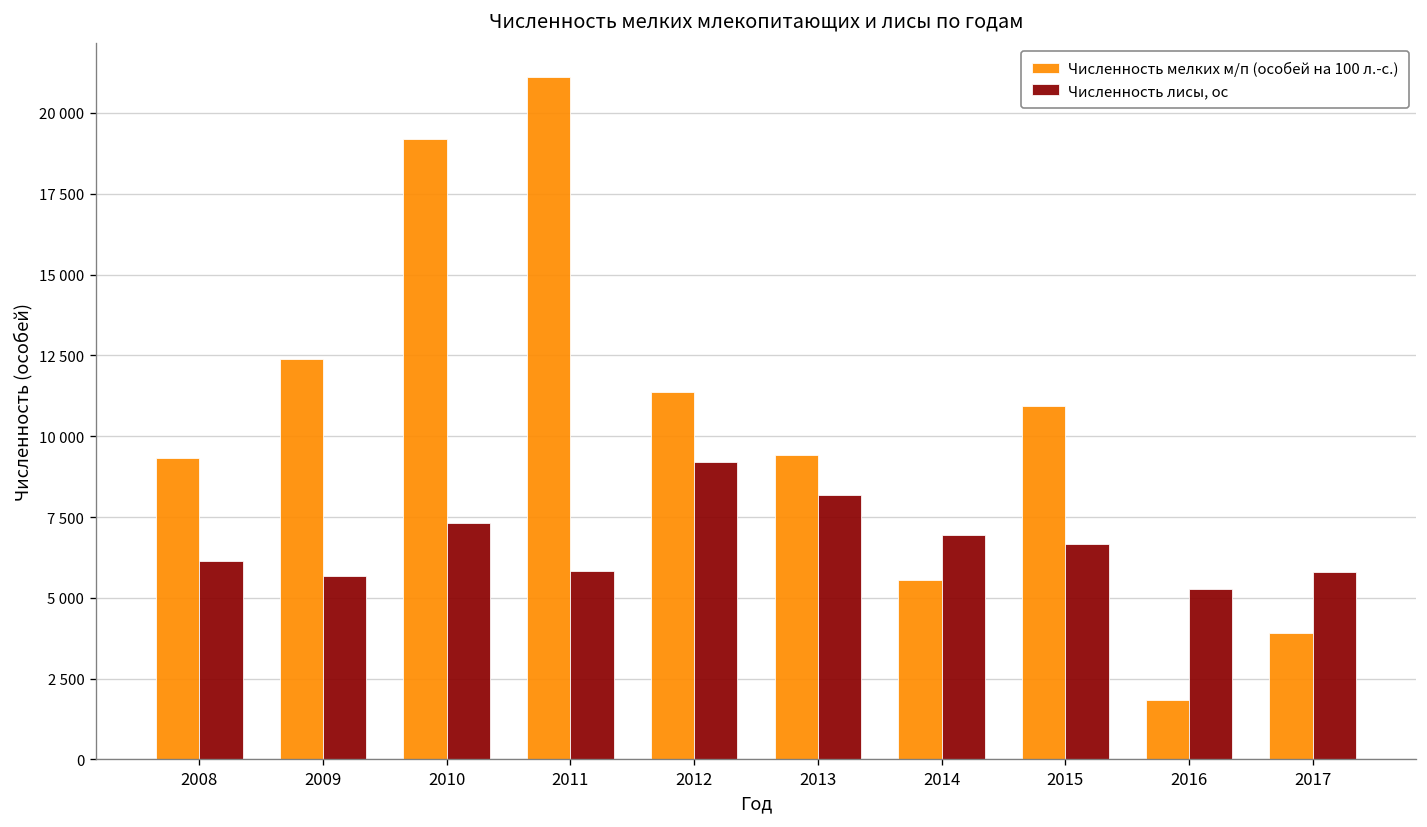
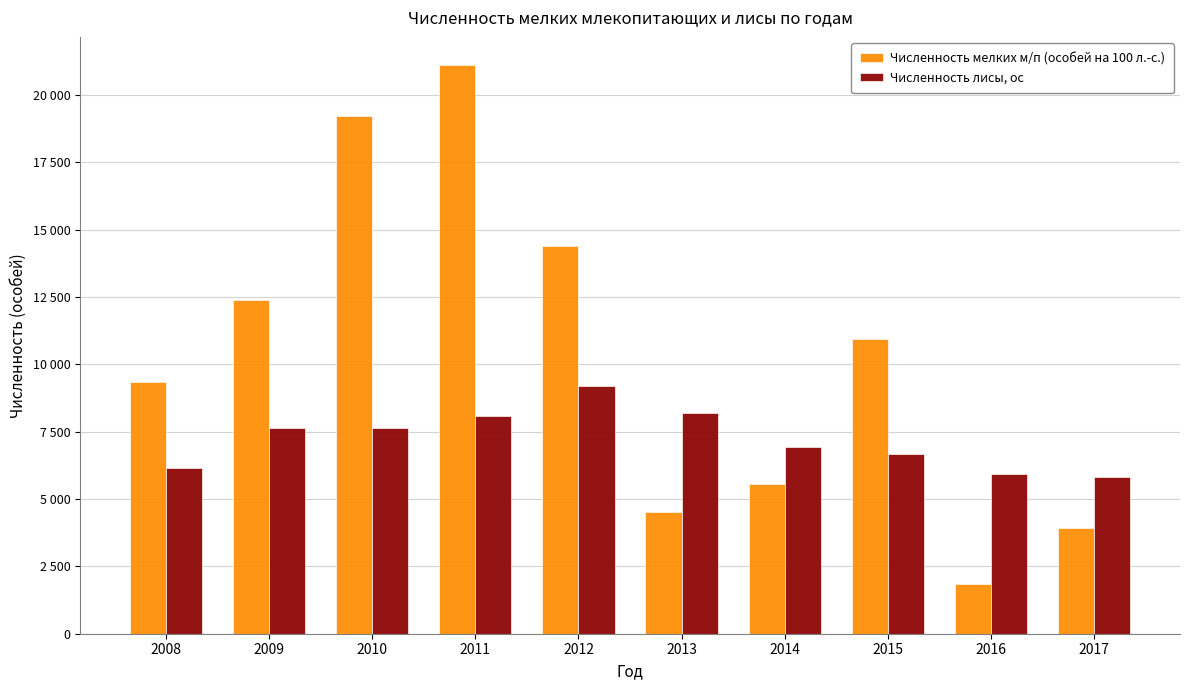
Численность лисы, ос, 2009: 5700 -> 7600
Численность лисы, ос, 2010: 7300 -> 7700
Численность лисы, ос, 2011: 5800 -> 8100
Численность мелких м/п (особей на 100 л.-с.), 2012: 11400 -> 14400
Численность мелких м/п (особей на 100 л.-с.), 2013: 9400 -> 4500
Численность лисы, ос, 2016: 5300 -> 5900
